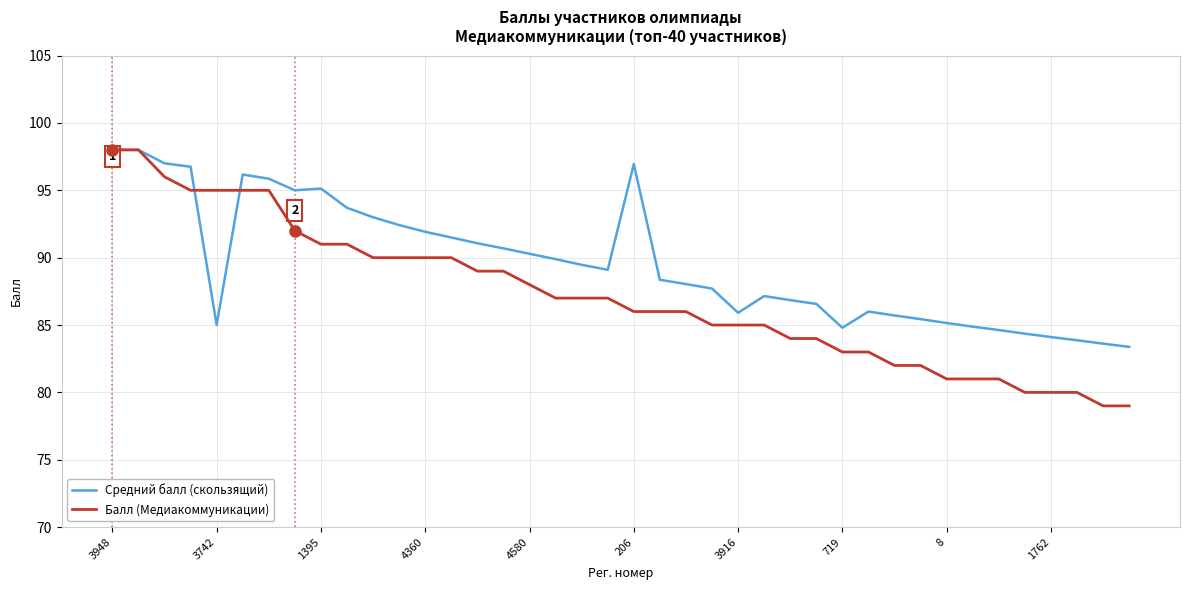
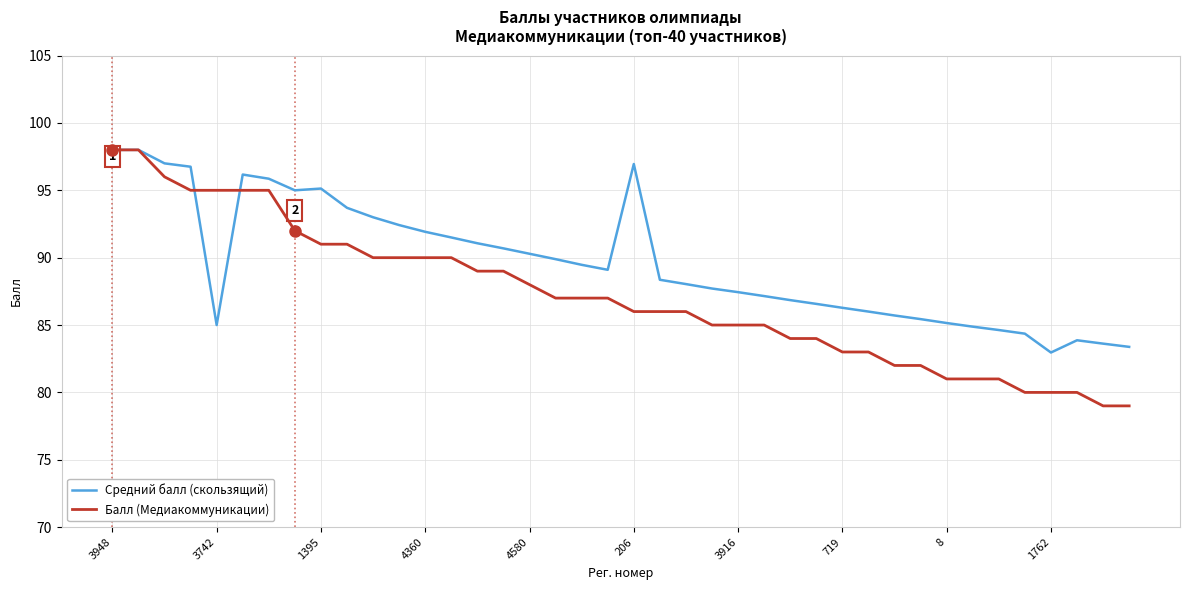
Средний балл (скользящий), 3916: 85.9 -> 87.4
Средний балл (скользящий), 719: 84.8 -> 86.3
Средний балл (скользящий), 1762: 84.1 -> 83.0
